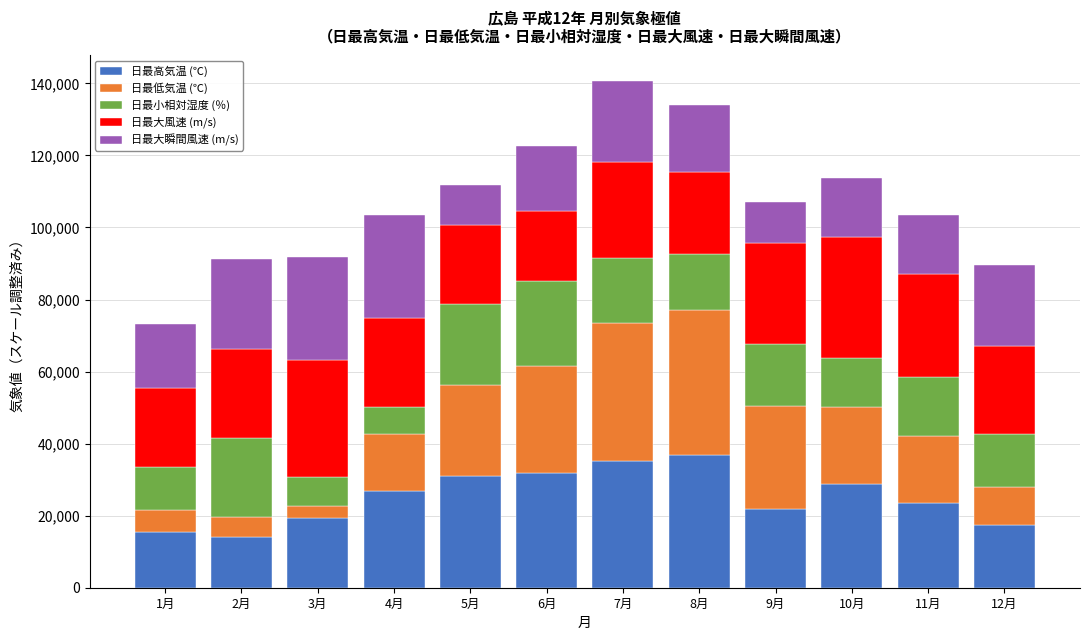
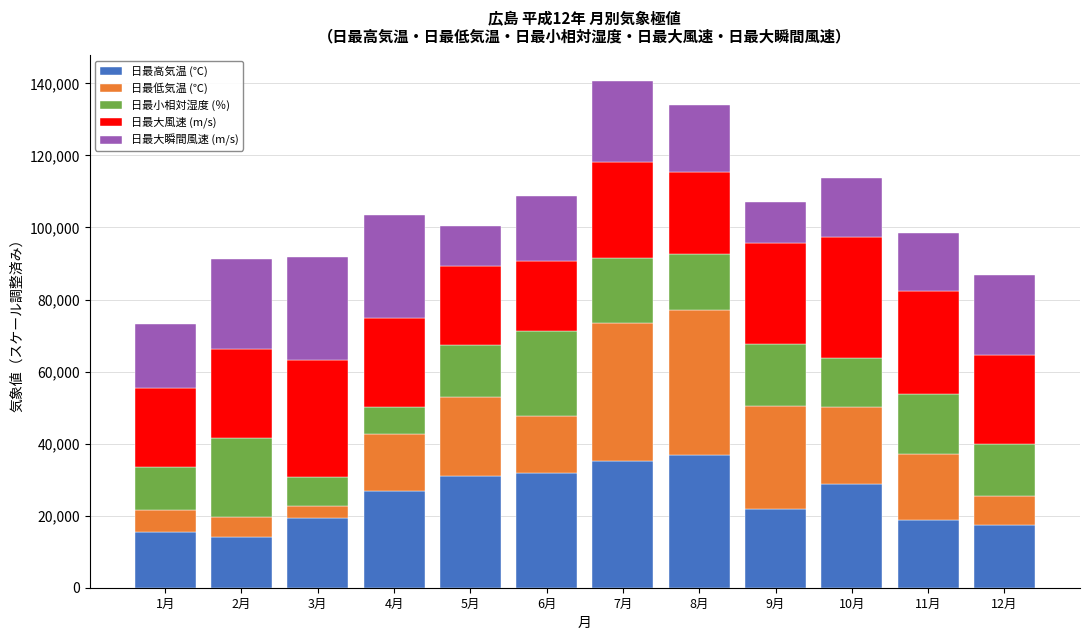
日最低気温 (℃), 5月: 25,000 -> 22,000
日最小相対湿度 (％), 5月: 23,000 -> 15,000
日最低気温 (℃), 6月: 30,000 -> 16,000
日最高気温 (℃), 11月: 24,000 -> 19,000
日最低気温 (℃), 12月: 11,000 -> 8,000
